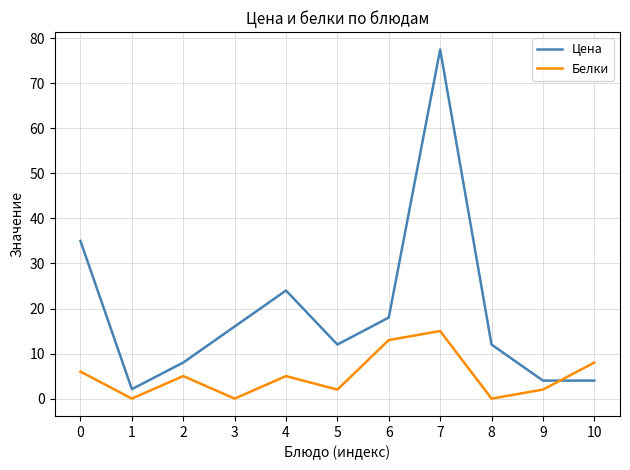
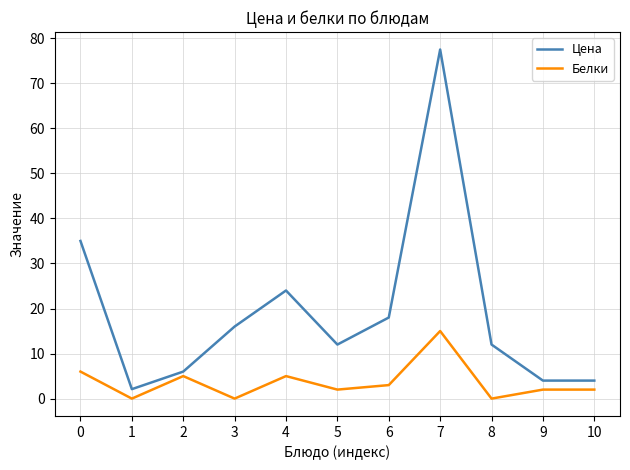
Цена, 2: 8 -> 6
Белки, 6: 13 -> 3
Белки, 10: 8 -> 2
